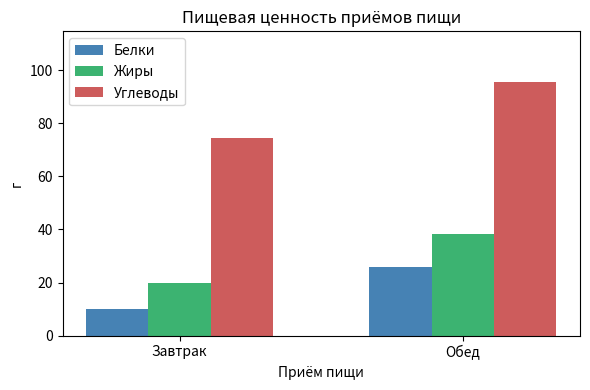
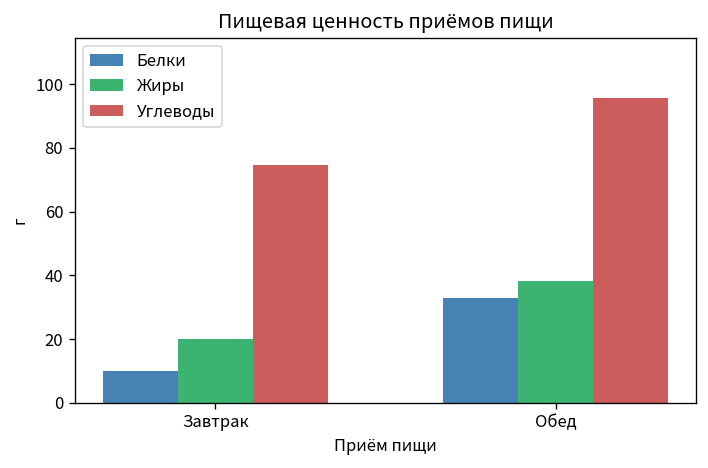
Белки, Обед: 26 -> 33
